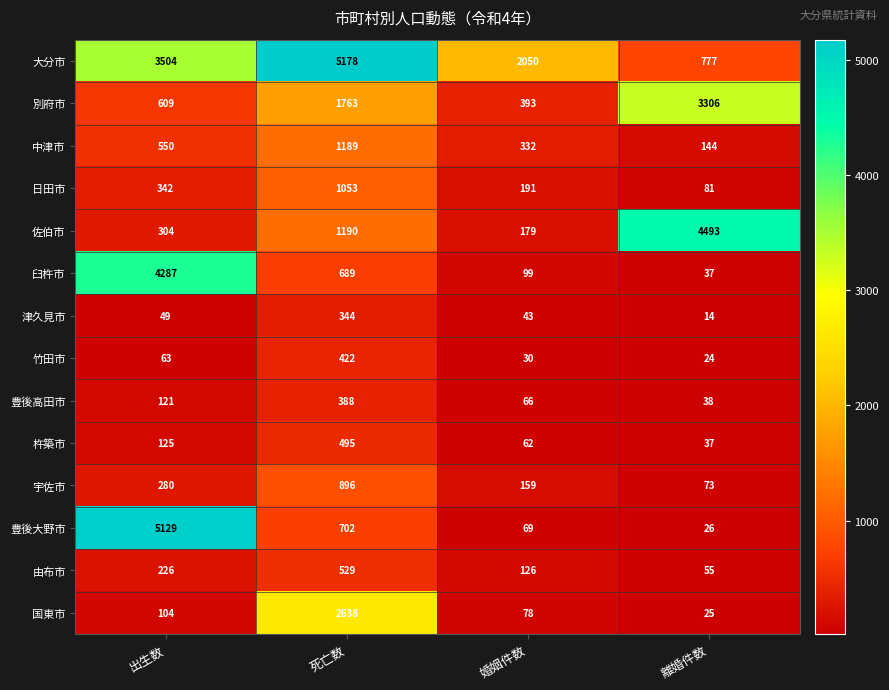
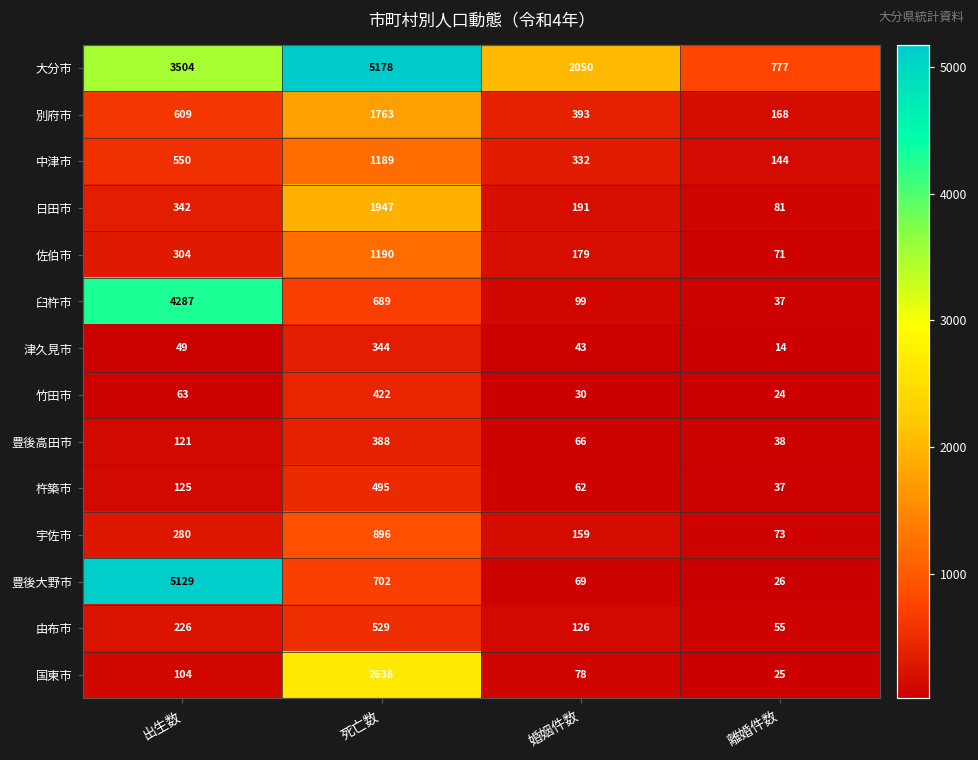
別府市, 離婚件数: 3306 -> 168
日田市, 死亡数: 1053 -> 1947
佐伯市, 離婚件数: 4493 -> 71
